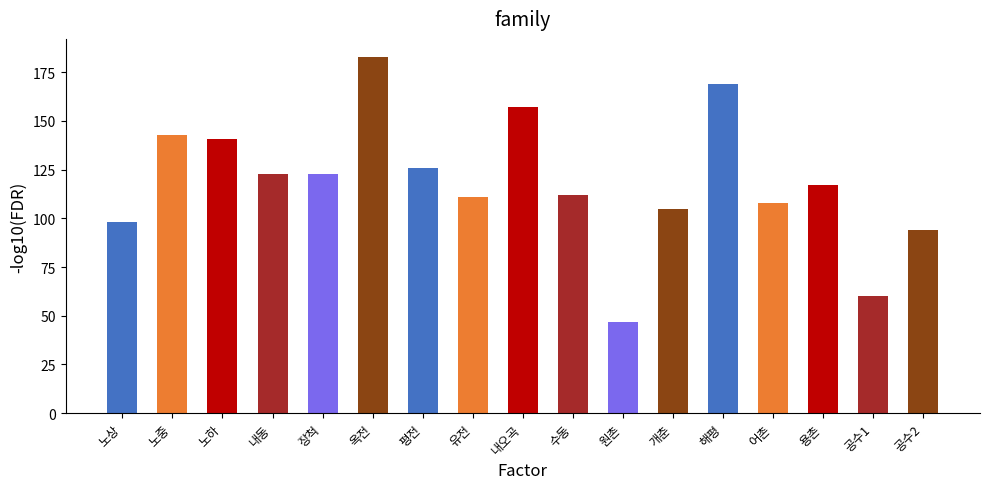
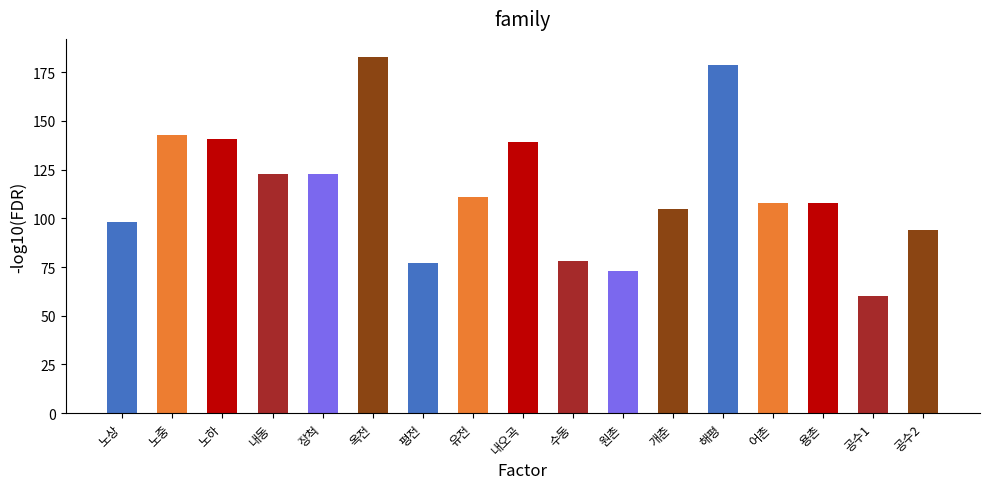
평전: 126 -> 77
내오곡: 157 -> 139
수동: 112 -> 78
원촌: 47 -> 73
해평: 169 -> 179
용촌: 117 -> 108
